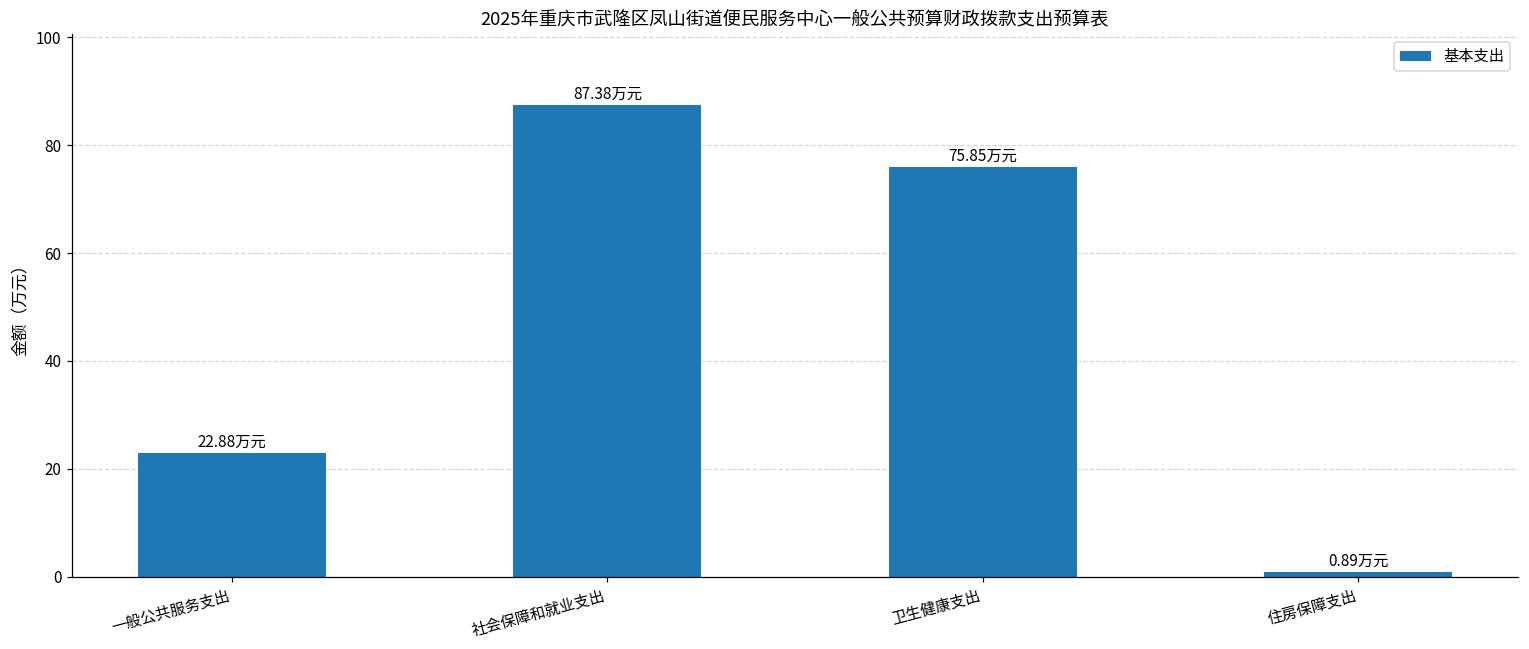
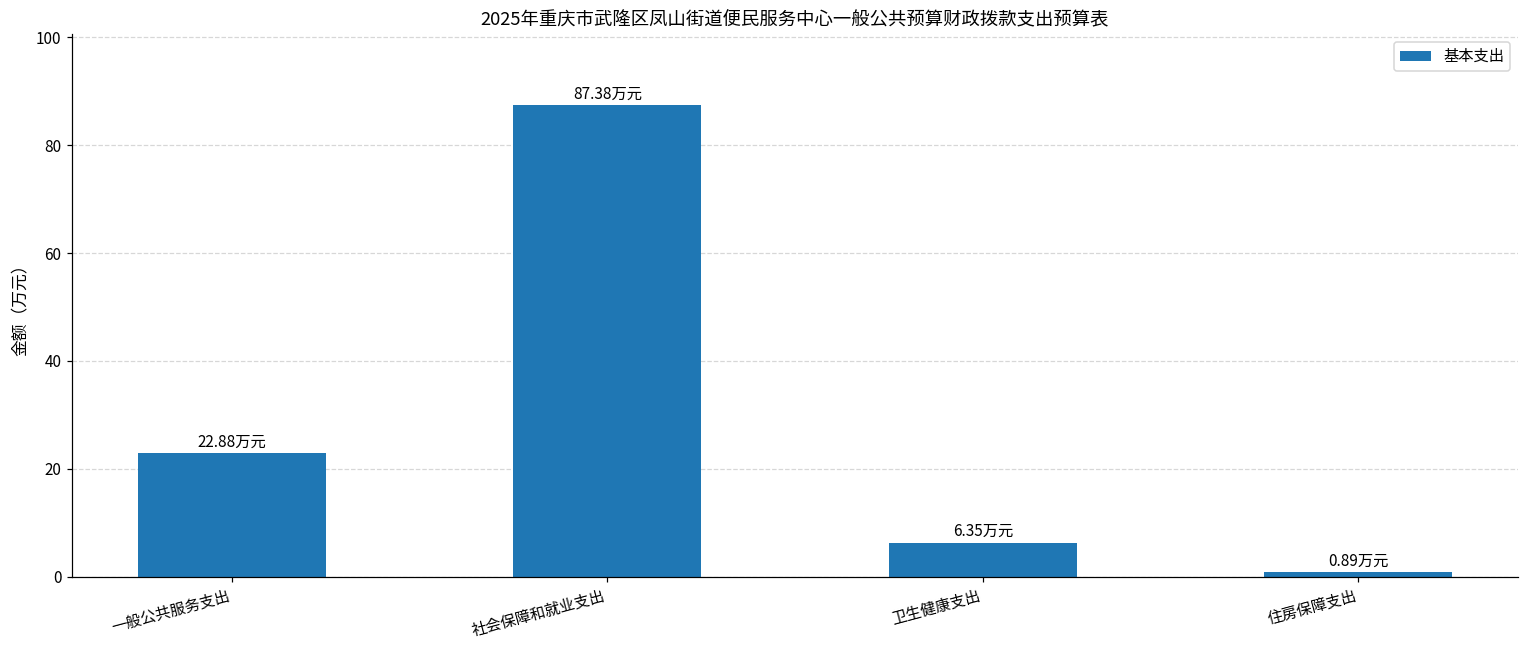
卫生健康支出: 75.85 -> 6.35
